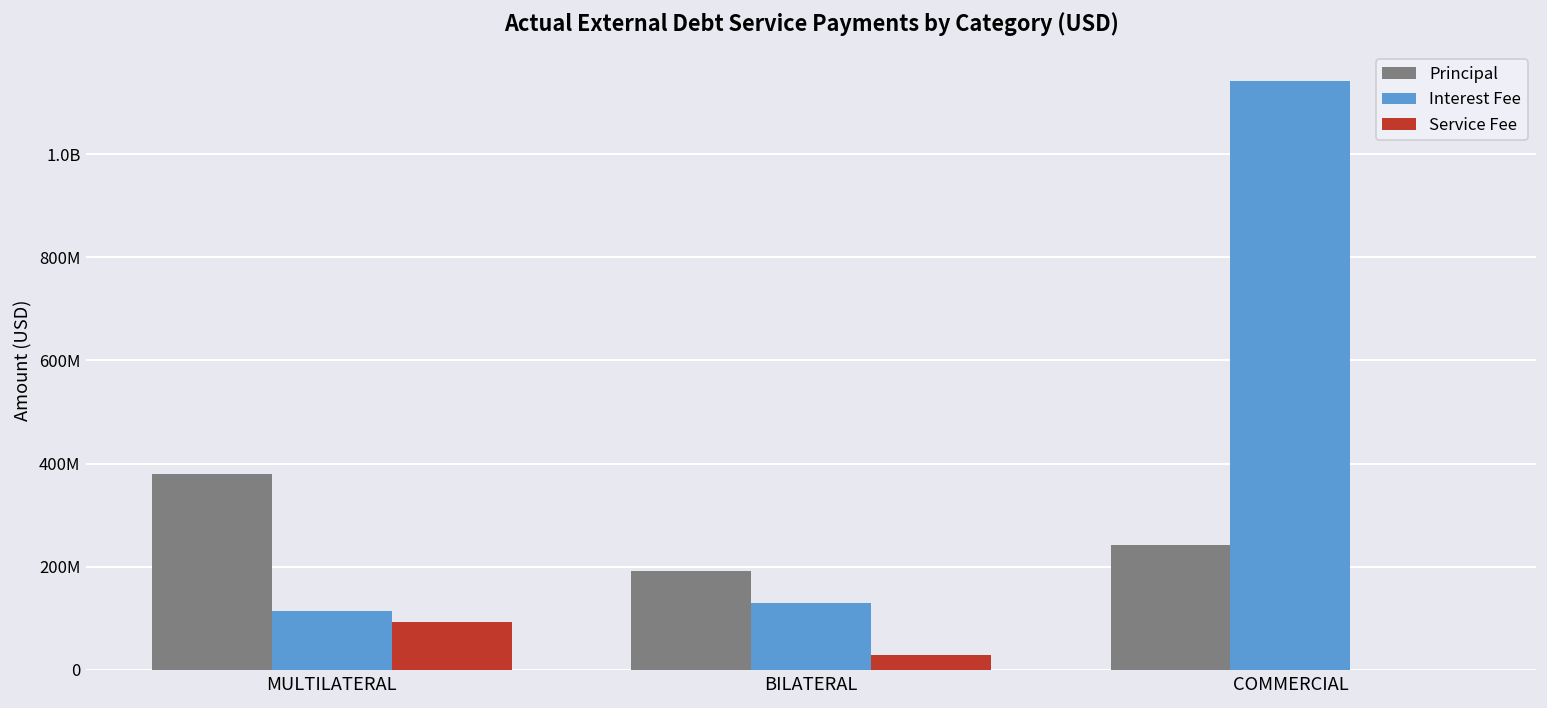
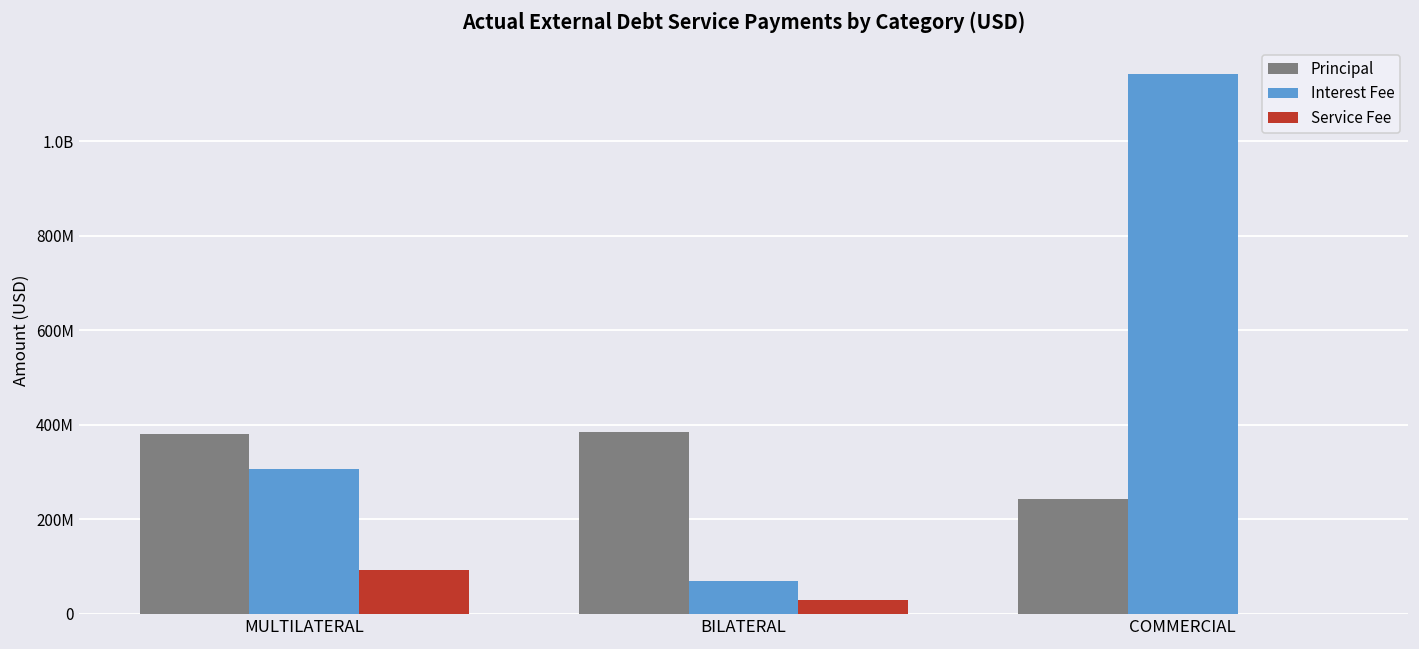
Interest Fee, MULTILATERAL: 110000000 -> 310000000
Principal, BILATERAL: 190000000 -> 380000000
Interest Fee, BILATERAL: 130000000 -> 70000000
